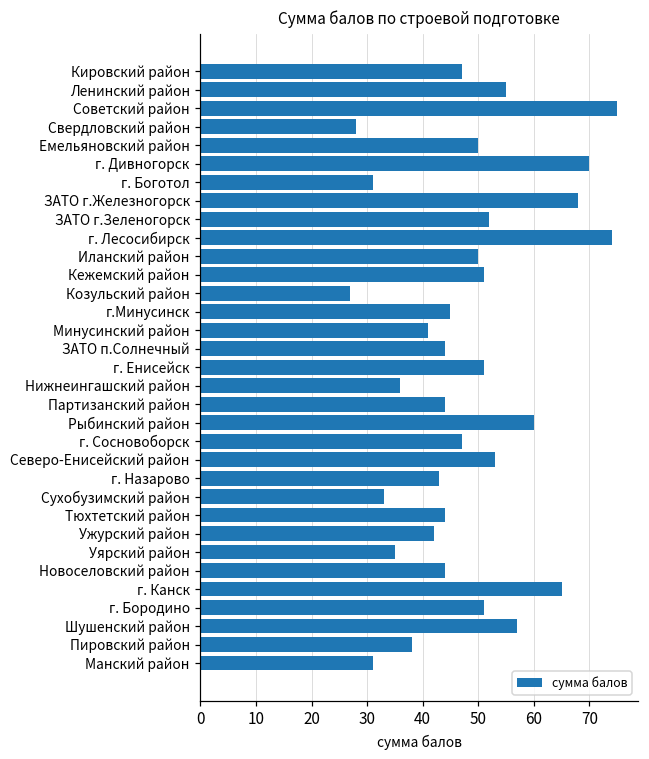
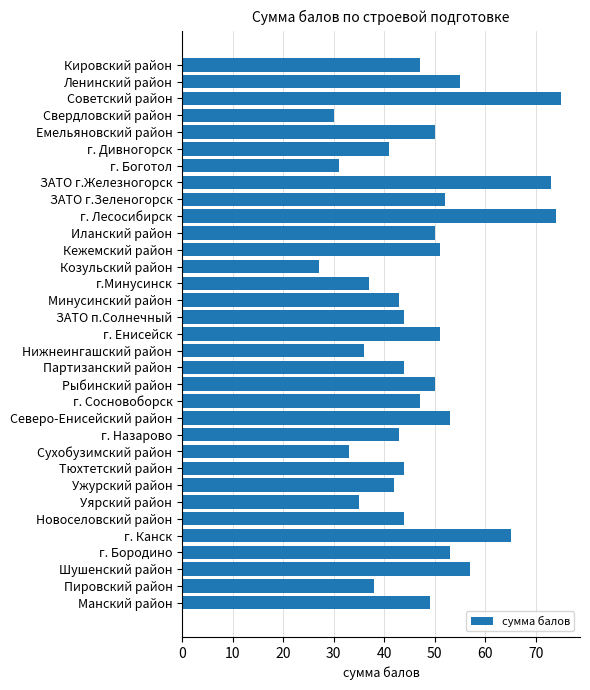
Свердловский район: 28 -> 30
г. Дивногорск: 70 -> 41
ЗАТО г.Железногорск: 68 -> 73
г.Минусинск: 45 -> 37
Минусинский район: 41 -> 43
Рыбинский район: 60 -> 50
г. Бородино: 51 -> 53
Манский район: 31 -> 49
